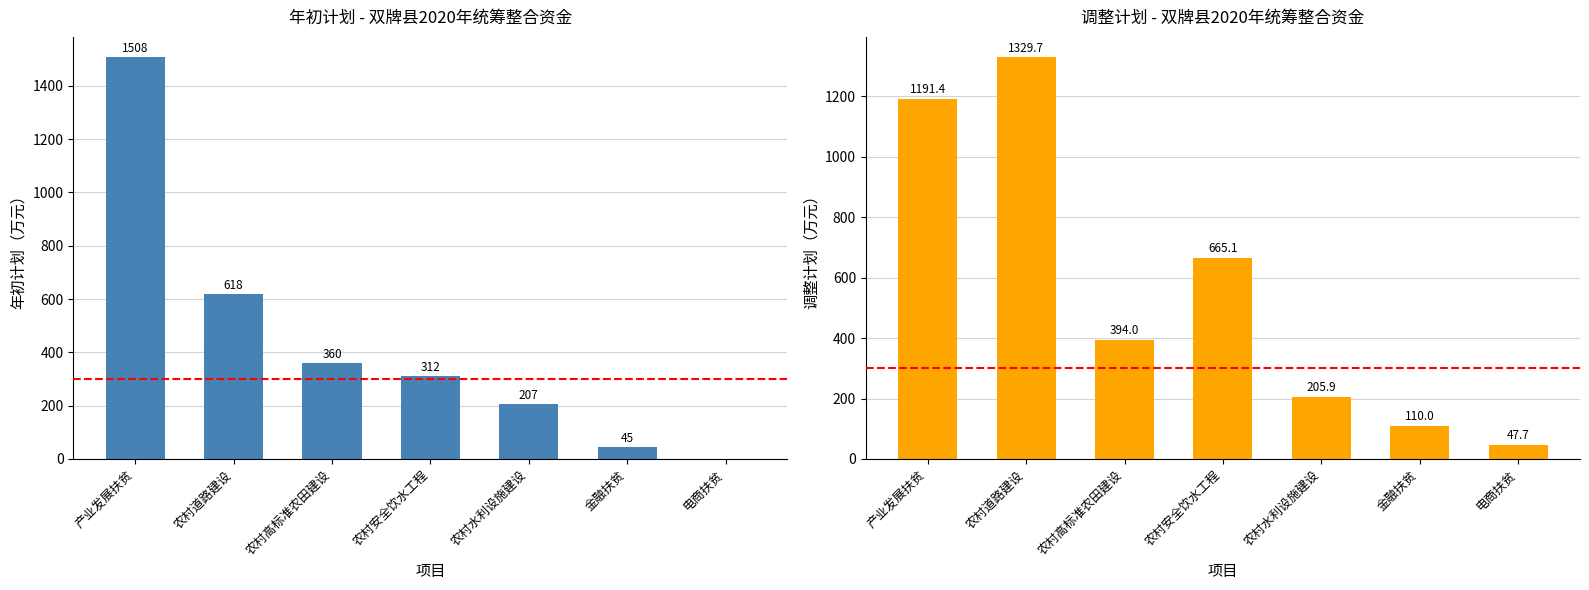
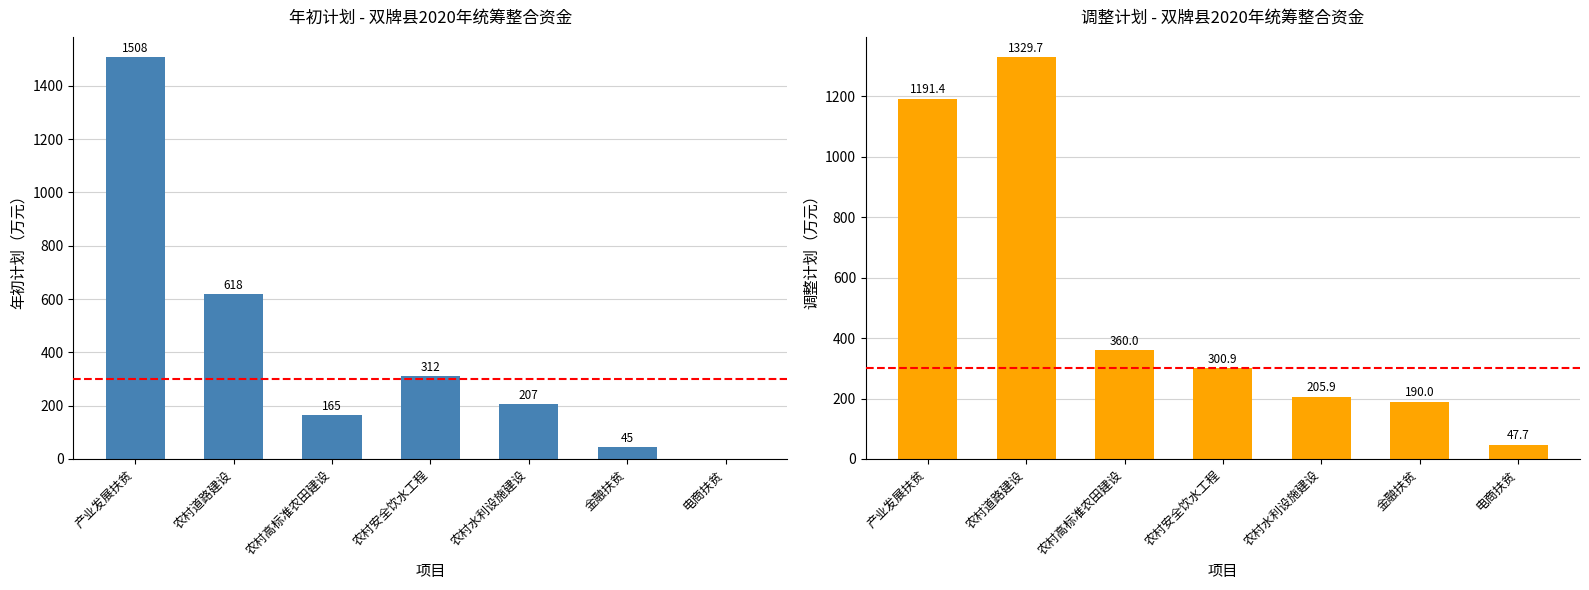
年初计划 - 双牌县2020年统筹整合资金, 农村高标准农田建设: 360 -> 165
调整计划 - 双牌县2020年统筹整合资金, 农村高标准农田建设: 394.0 -> 360.0
调整计划 - 双牌县2020年统筹整合资金, 农村安全饮水工程: 665.1 -> 300.9
调整计划 - 双牌县2020年统筹整合资金, 金融扶贫: 110.0 -> 190.0
